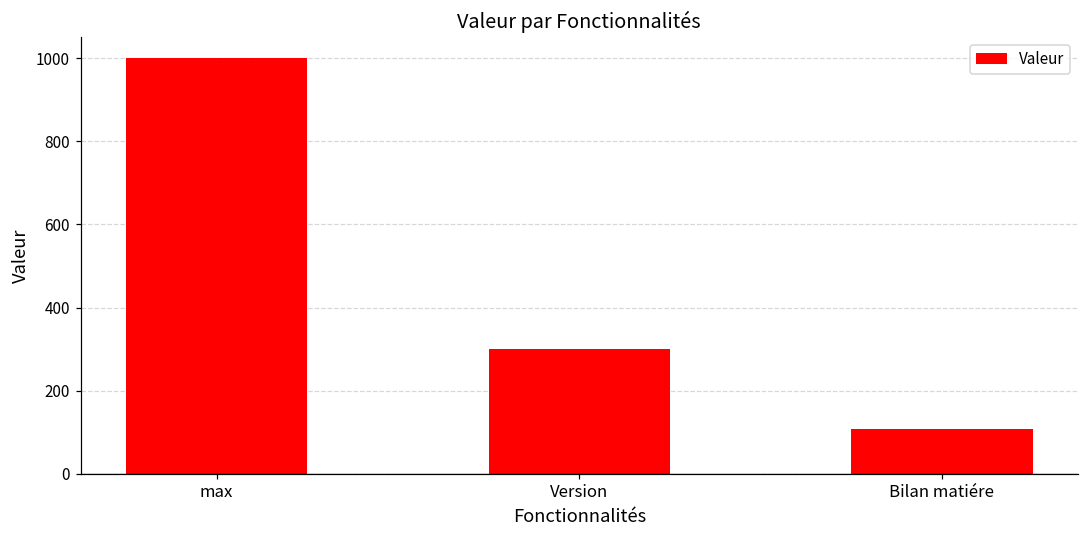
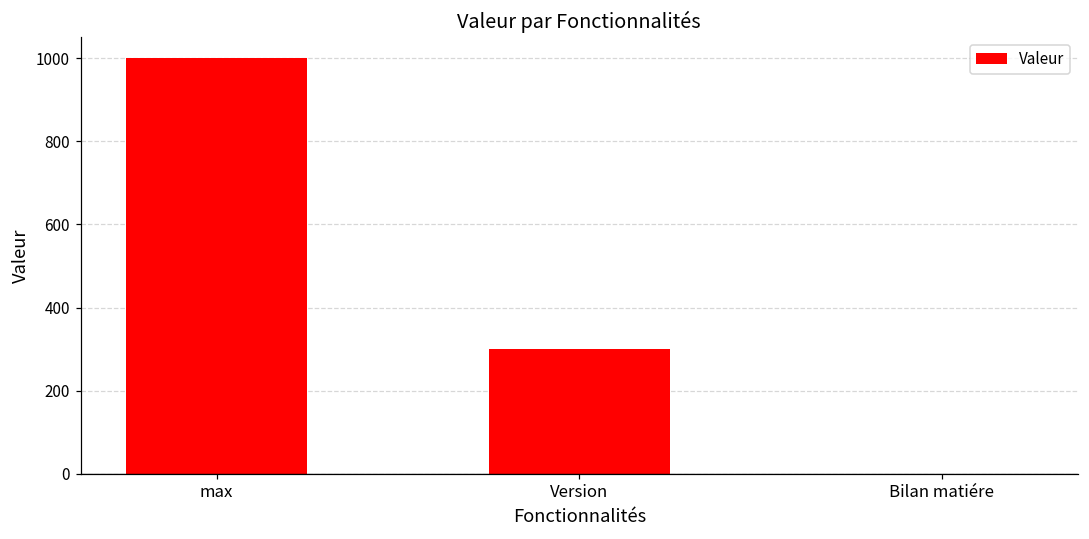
Bilan matiére: 110 -> 0
